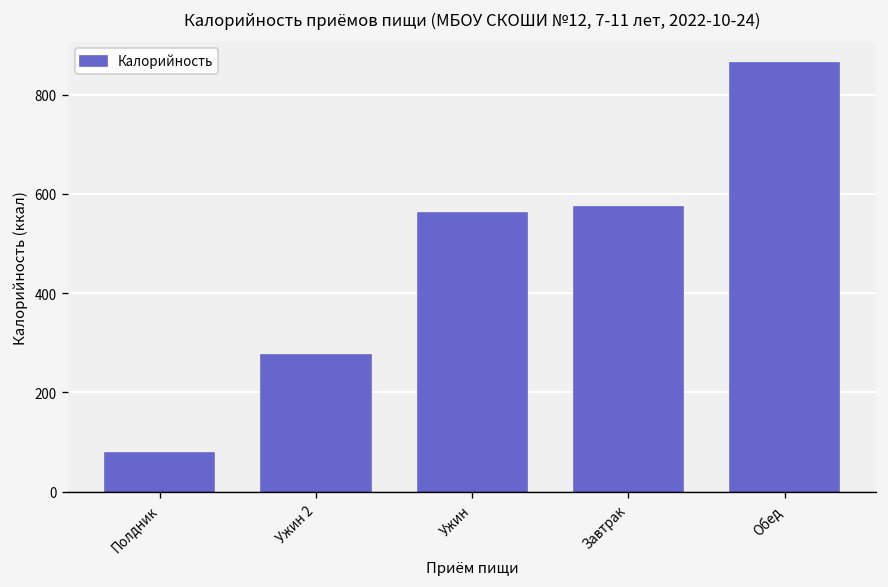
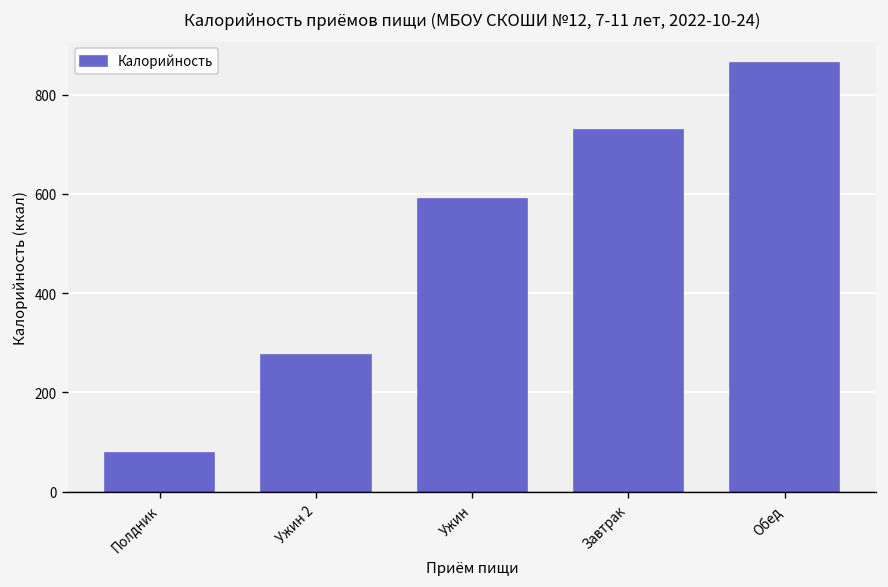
Ужин: 560 -> 590
Завтрак: 570 -> 730
